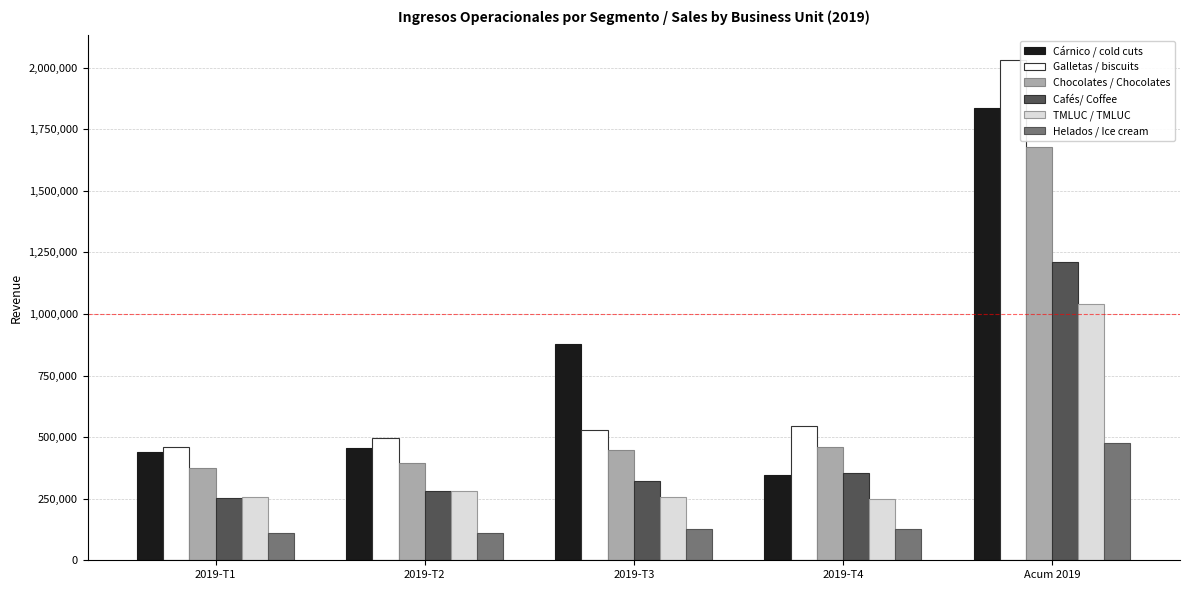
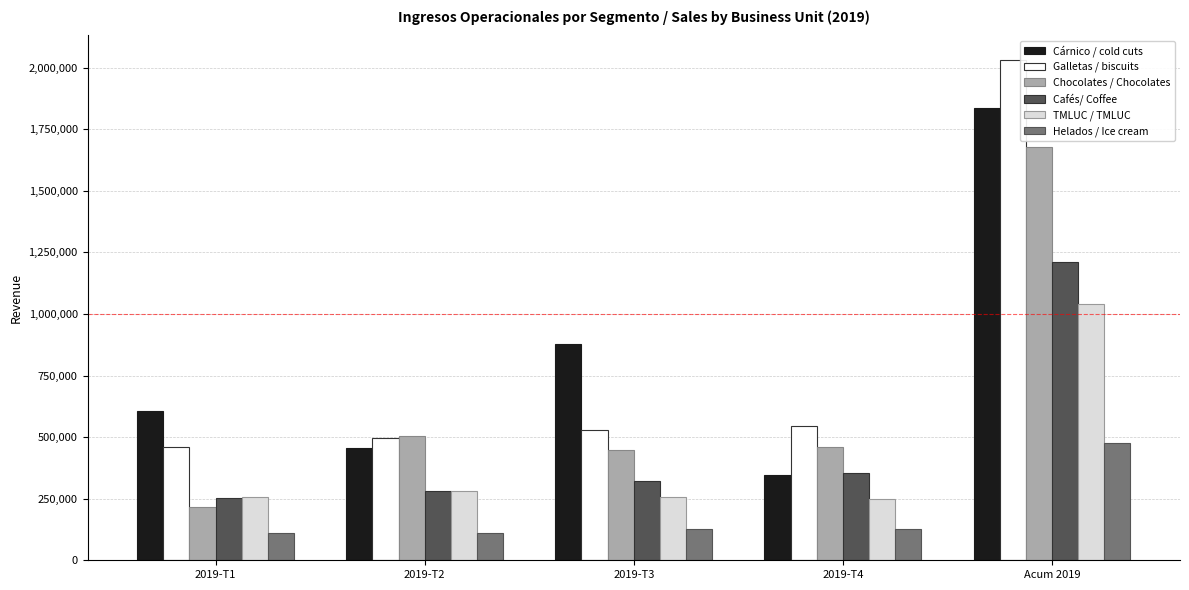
Cárnico / cold cuts, 2019-T1: 440,000 -> 610,000
Chocolates / Chocolates, 2019-T1: 380,000 -> 220,000
Chocolates / Chocolates, 2019-T2: 390,000 -> 500,000
